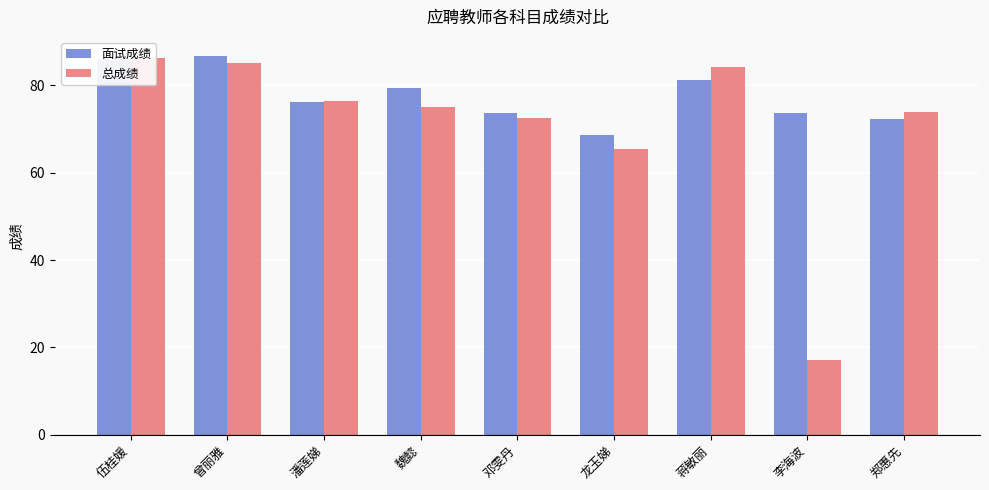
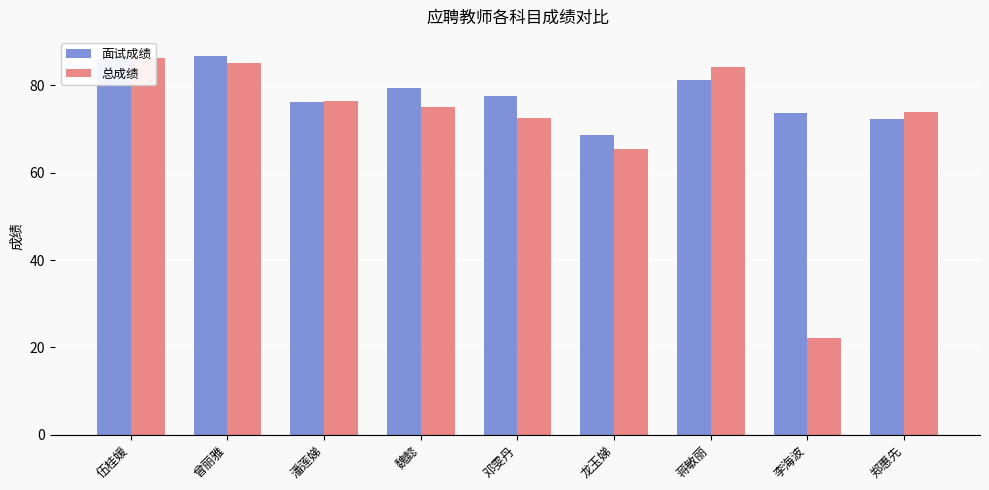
面试成绩, 邓雯丹: 74 -> 78
总成绩, 李海波: 17 -> 22
